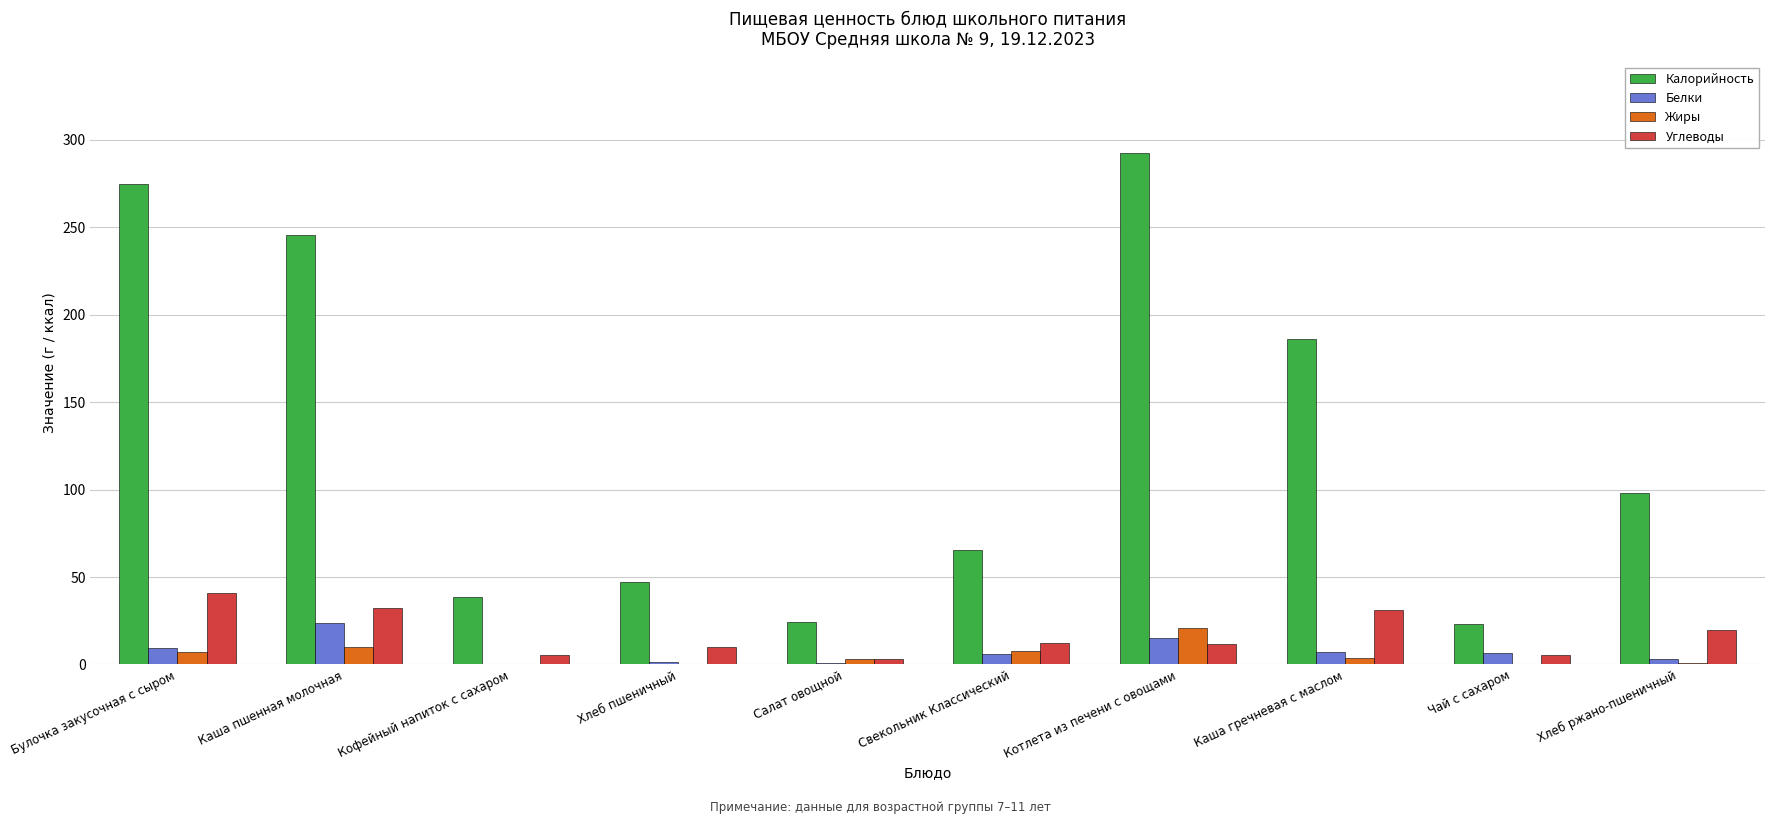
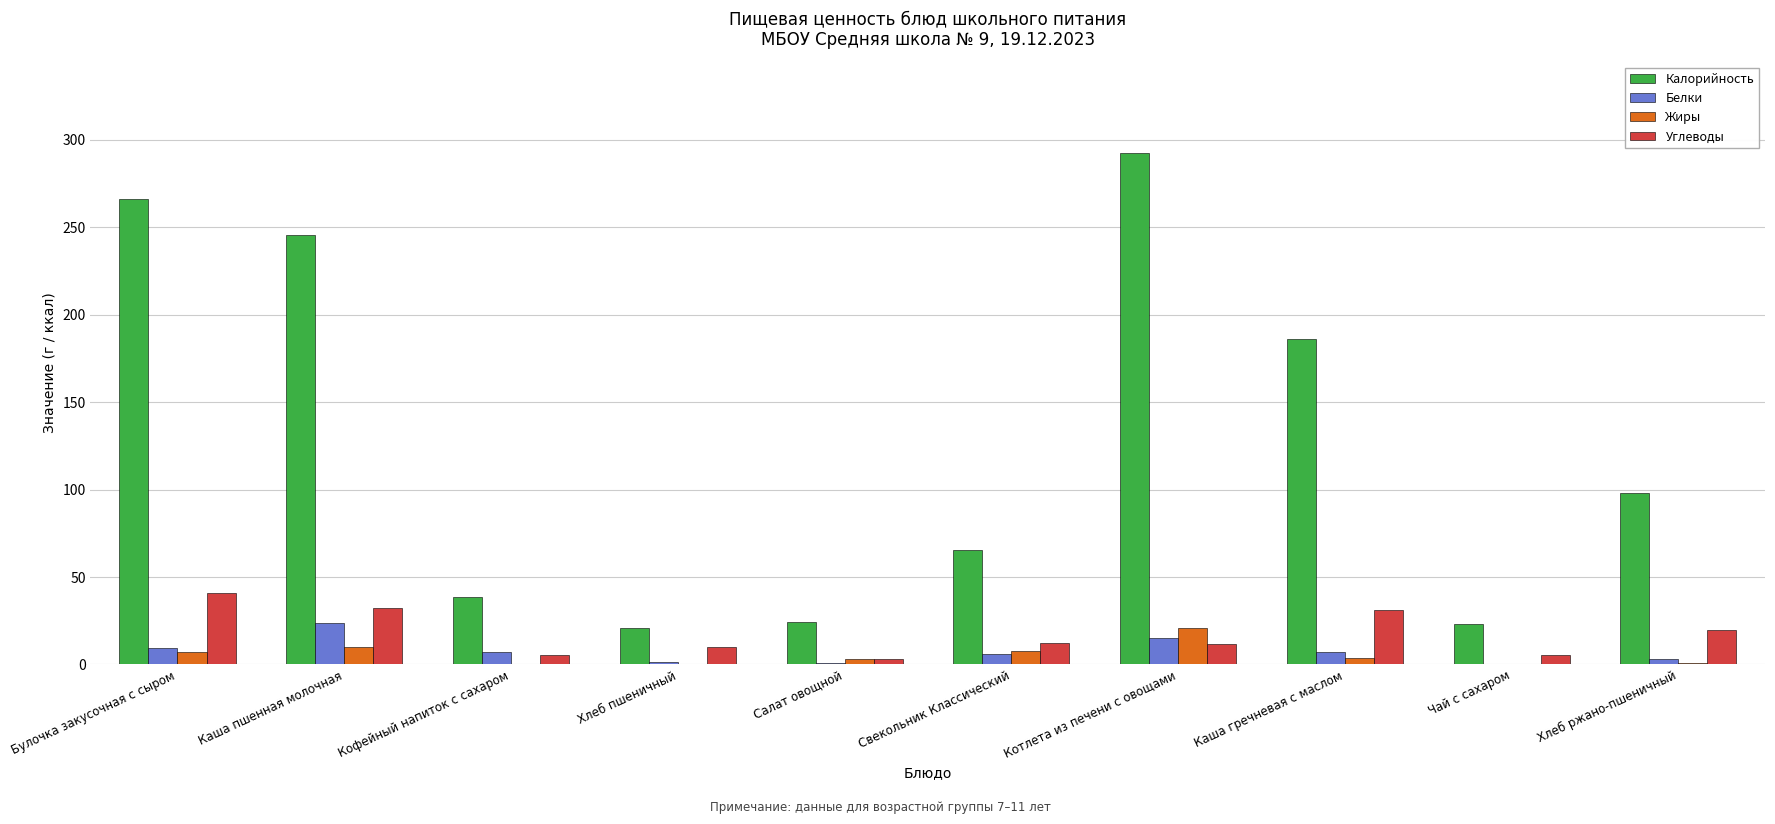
Калорийность, Булочка закусочная с сыром: 275 -> 266
Белки, Кофейный напиток с сахаром: 1 -> 7
Калорийность, Хлеб пшеничный: 47 -> 21
Белки, Чай с сахаром: 7 -> 0
